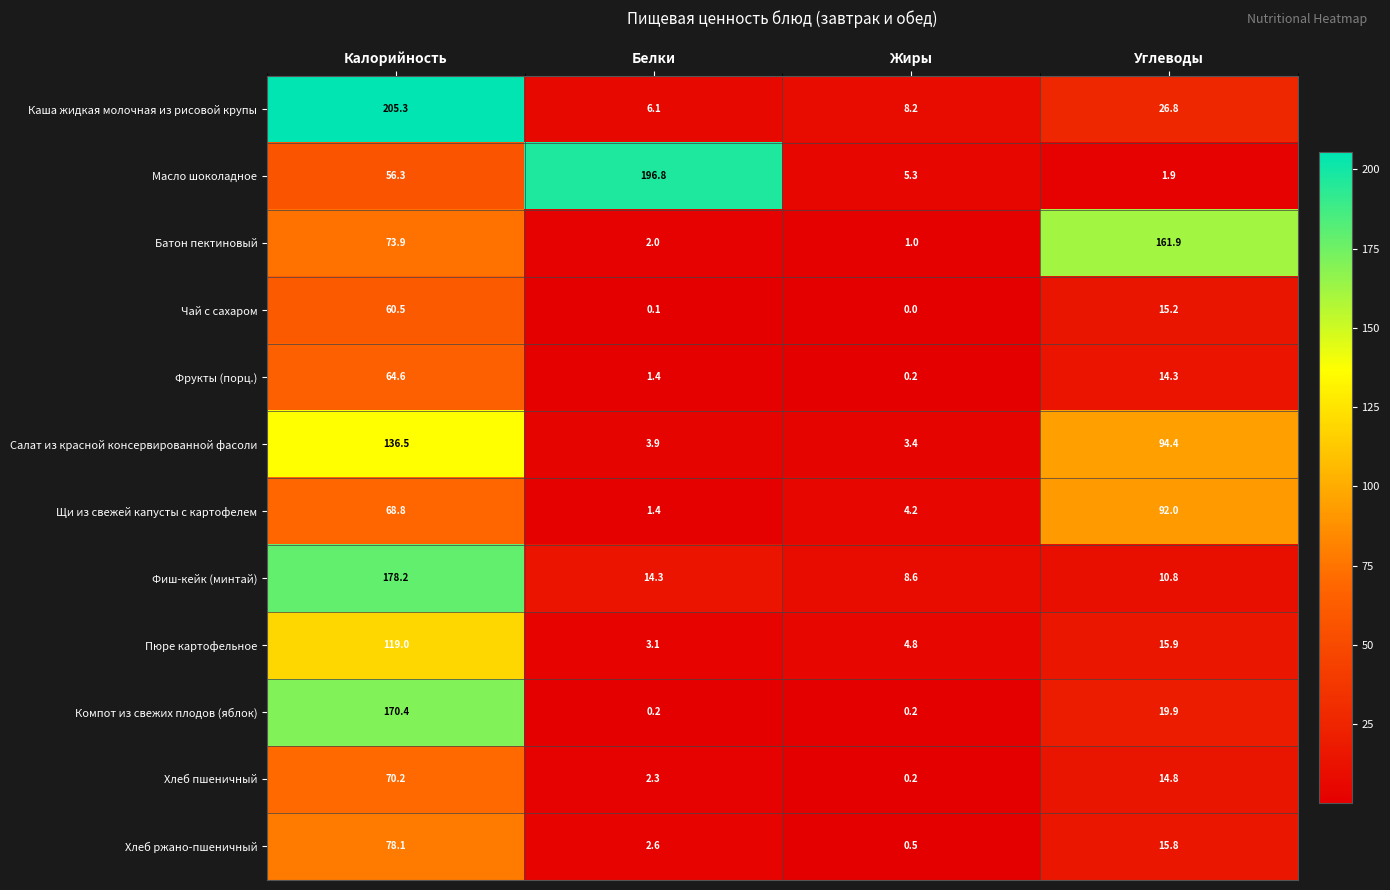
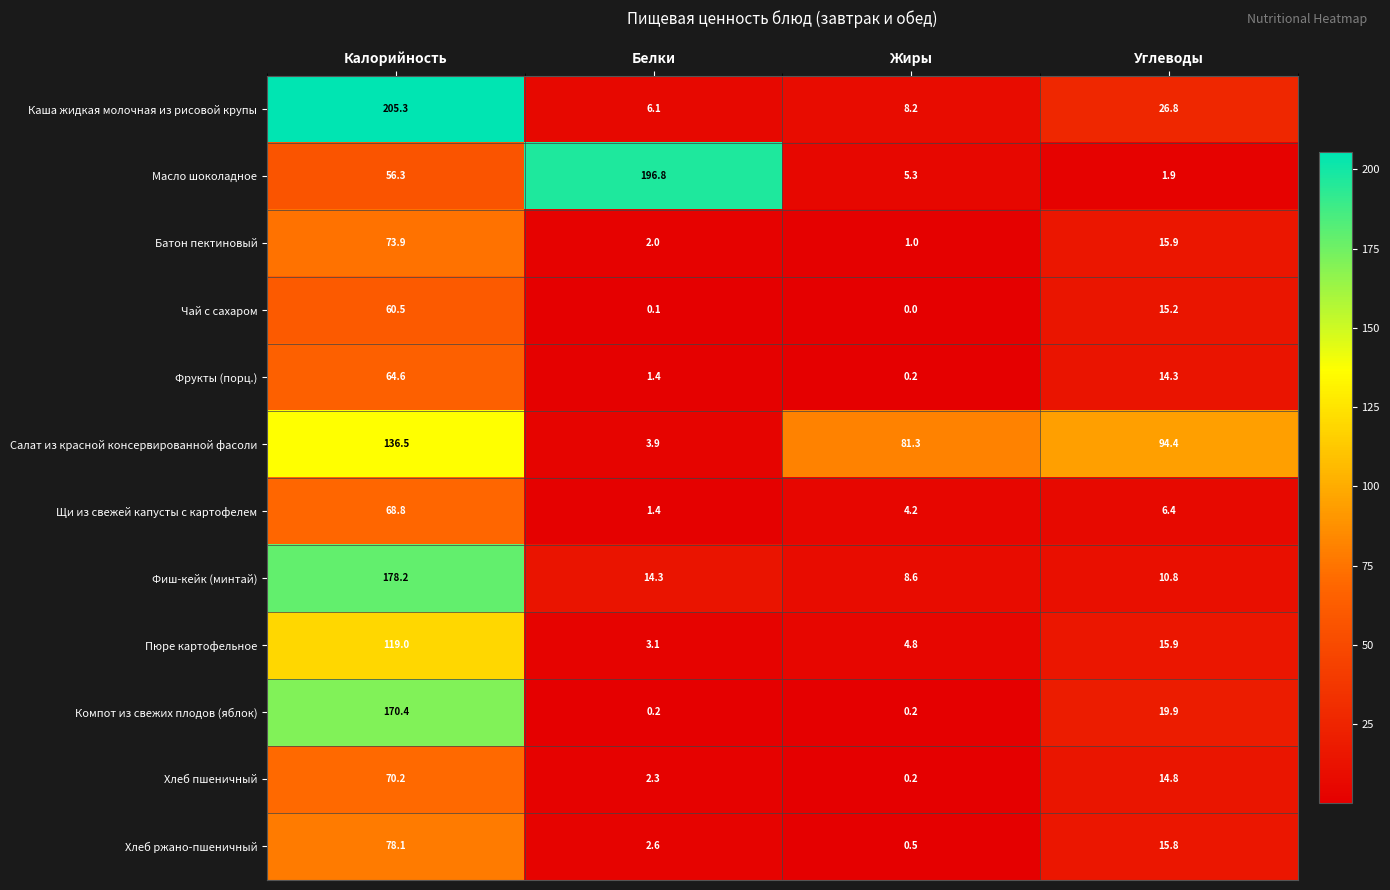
Батон пектиновый, Углеводы: 161.9 -> 15.9
Салат из красной консервированной фасоли, Жиры: 3.4 -> 81.3
Щи из свежей капусты с картофелем, Углеводы: 92.0 -> 6.4
